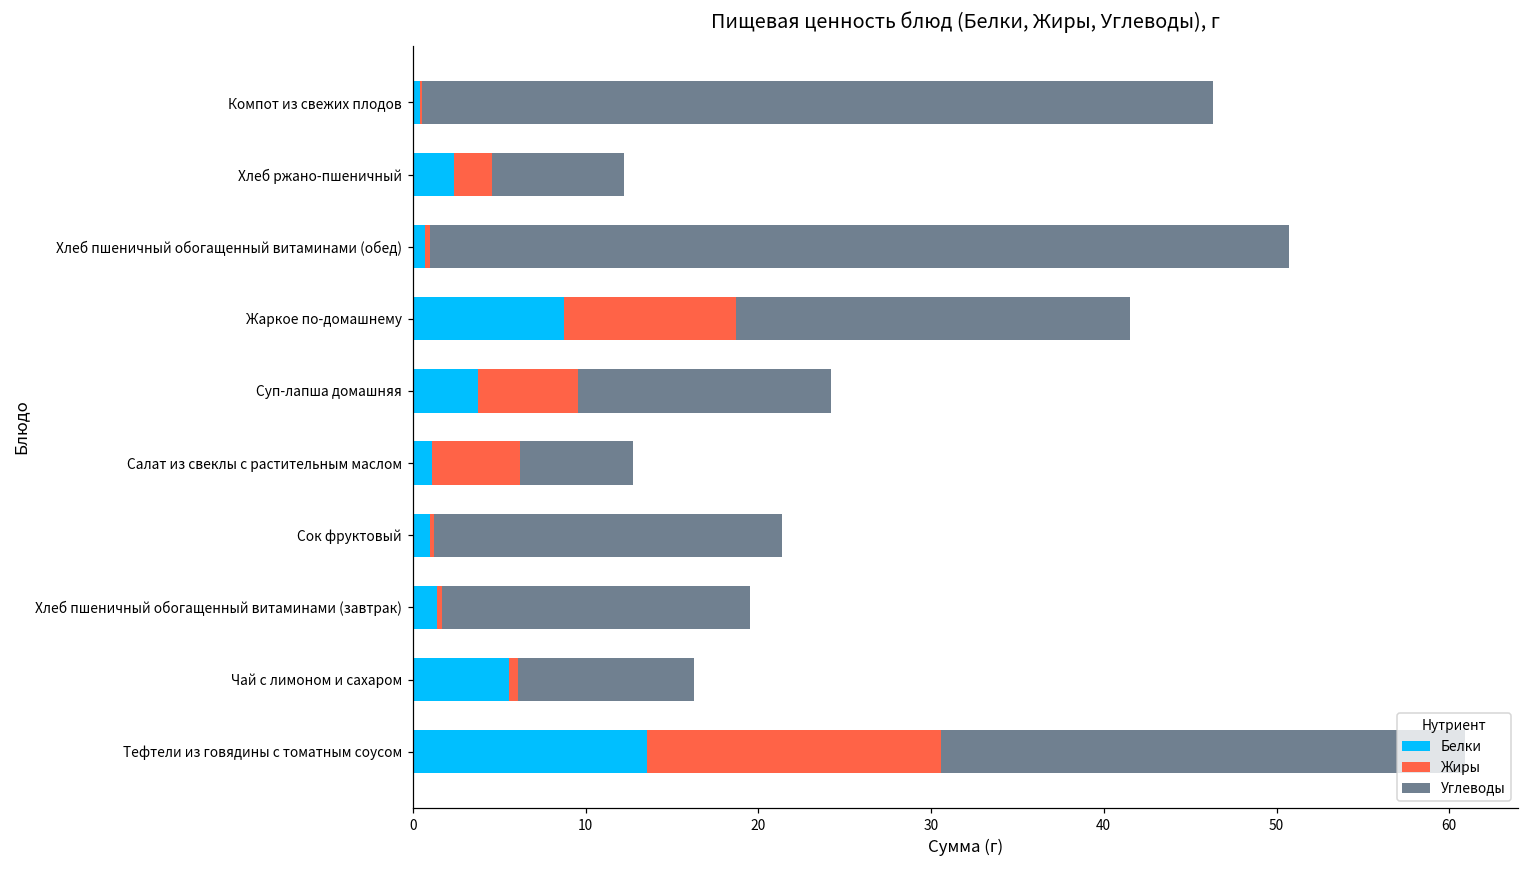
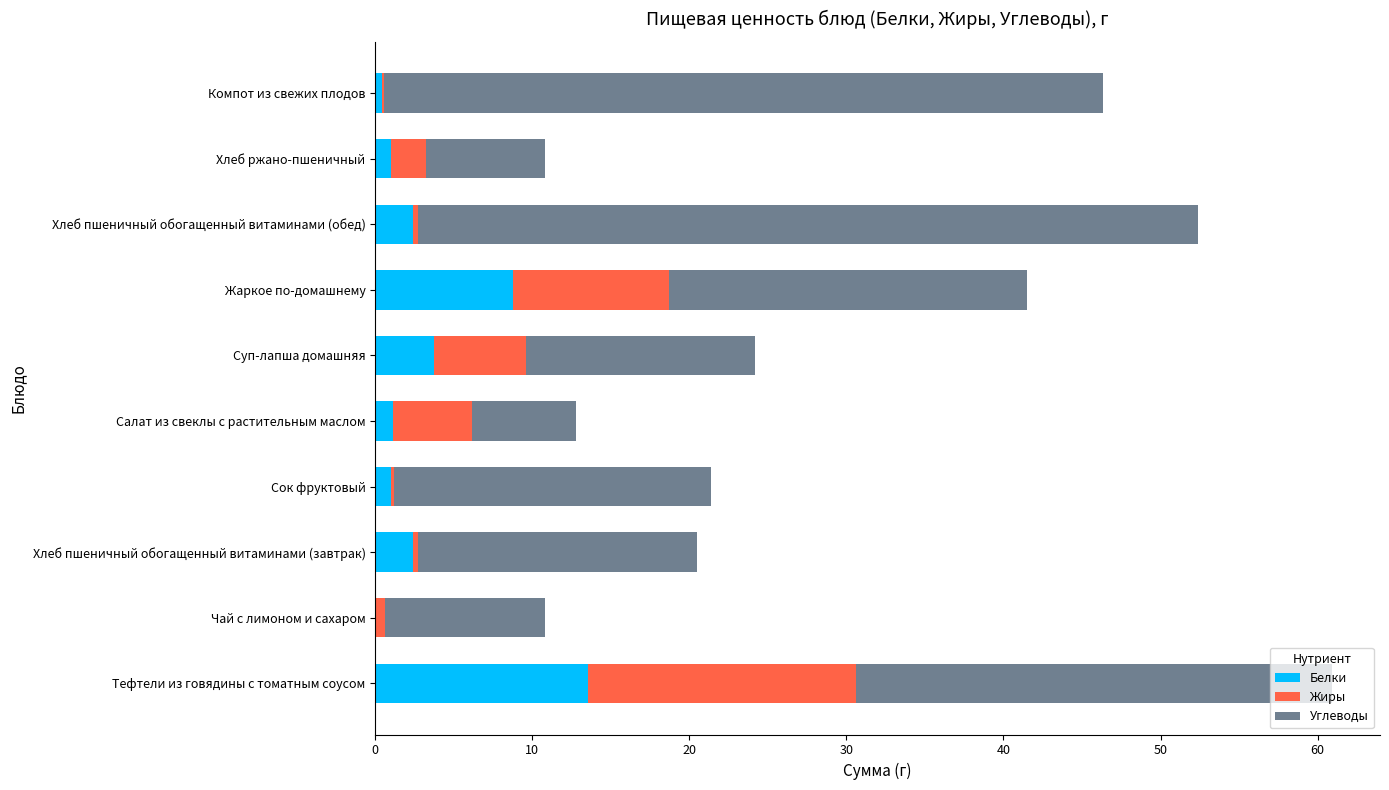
Белки, Хлеб ржано-пшеничный: 2.4 -> 1.0
Белки, Хлеб пшеничный обогащенный витаминами (обед): 0.7 -> 2.4
Белки, Хлеб пшеничный обогащенный витаминами (завтрак): 1.4 -> 2.4
Белки, Чай с лимоном и сахаром: 5.6 -> 0.1
